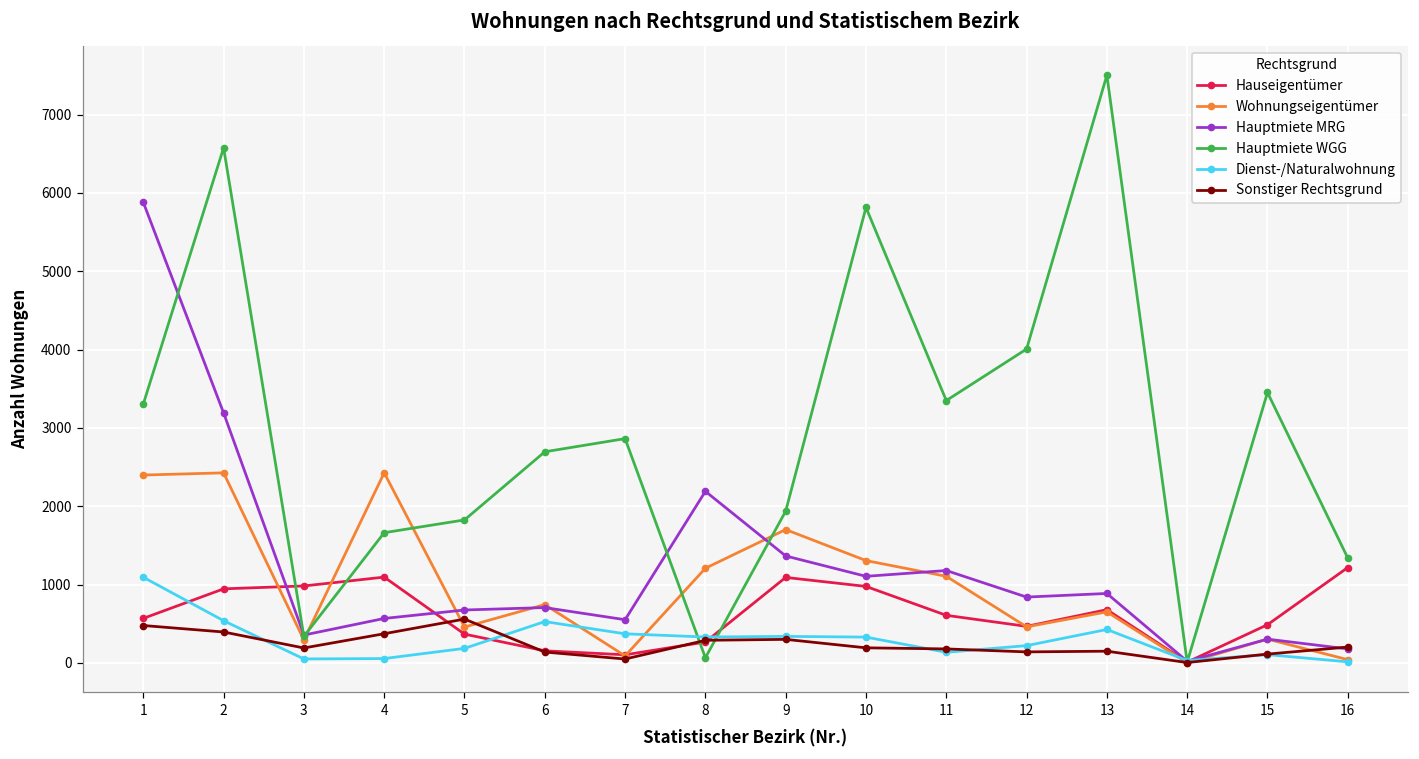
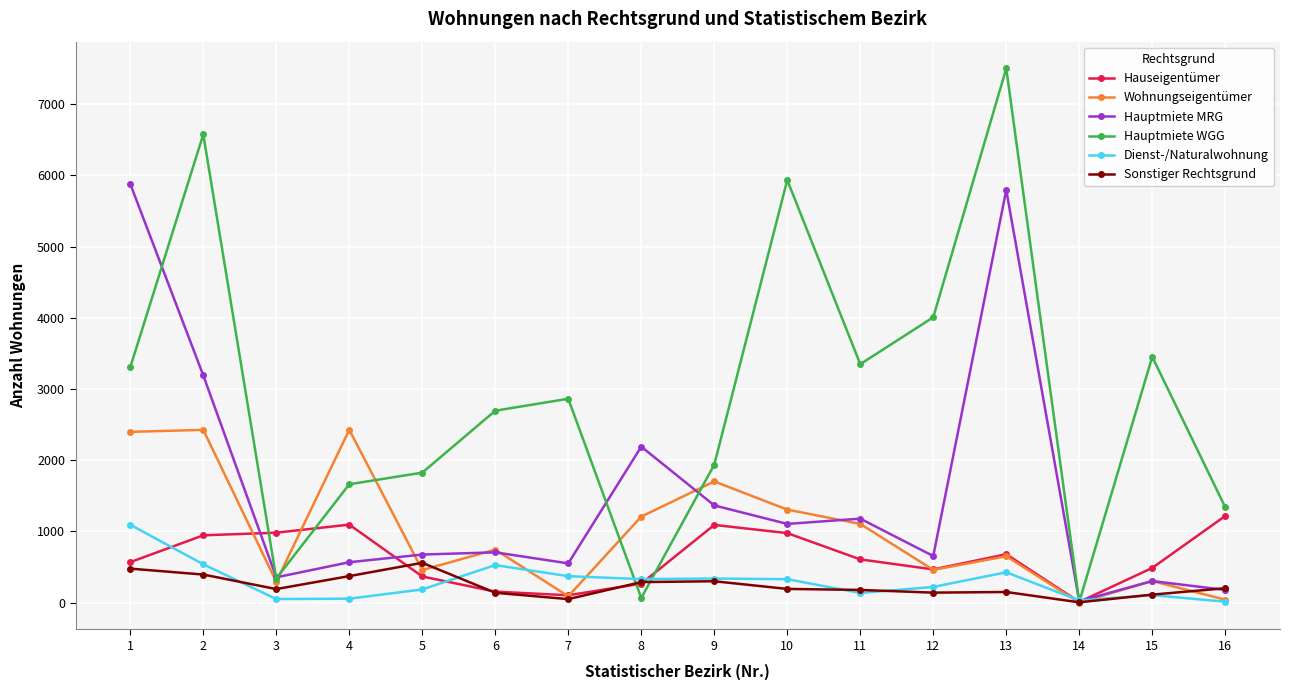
Hauptmiete WGG, 10: 5800 -> 5900
Hauptmiete MRG, 12: 800 -> 700
Hauptmiete MRG, 13: 900 -> 5800
